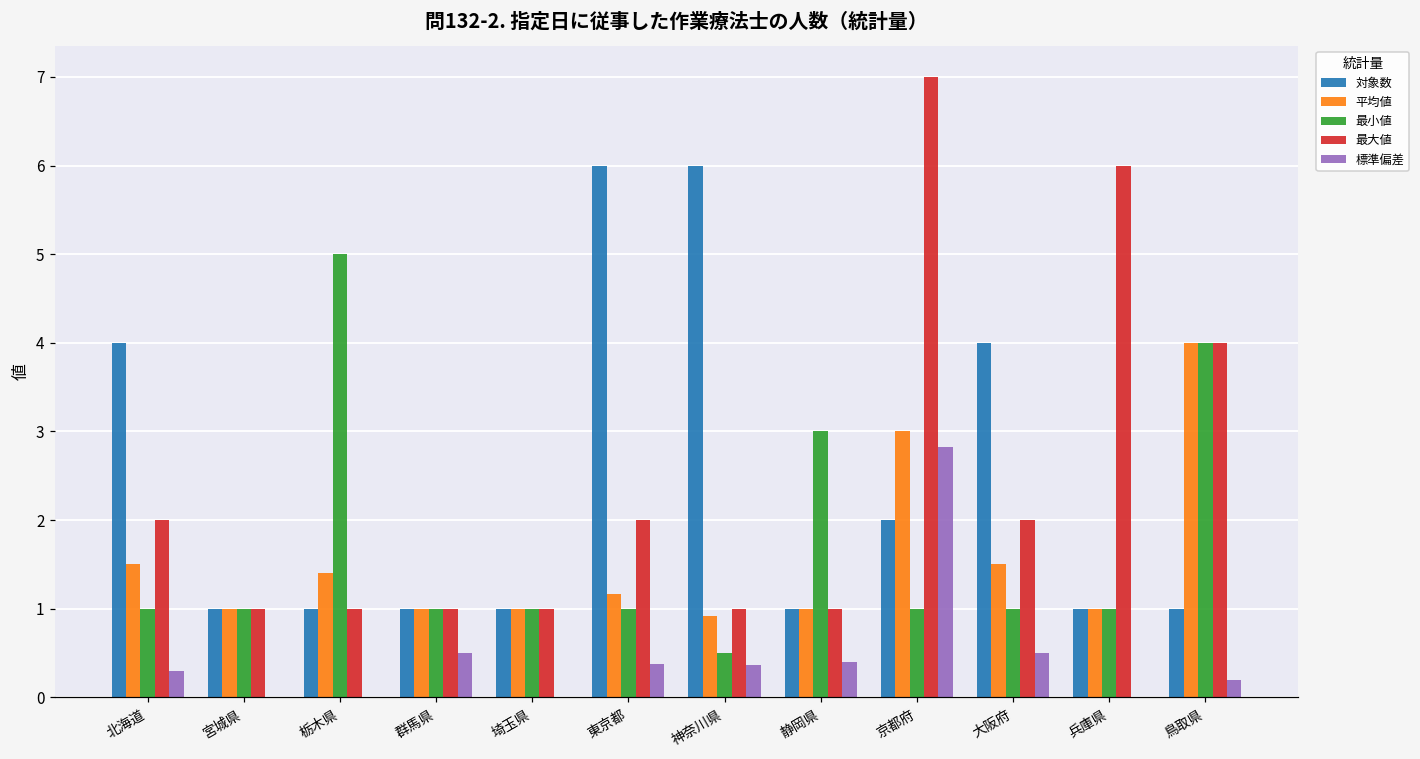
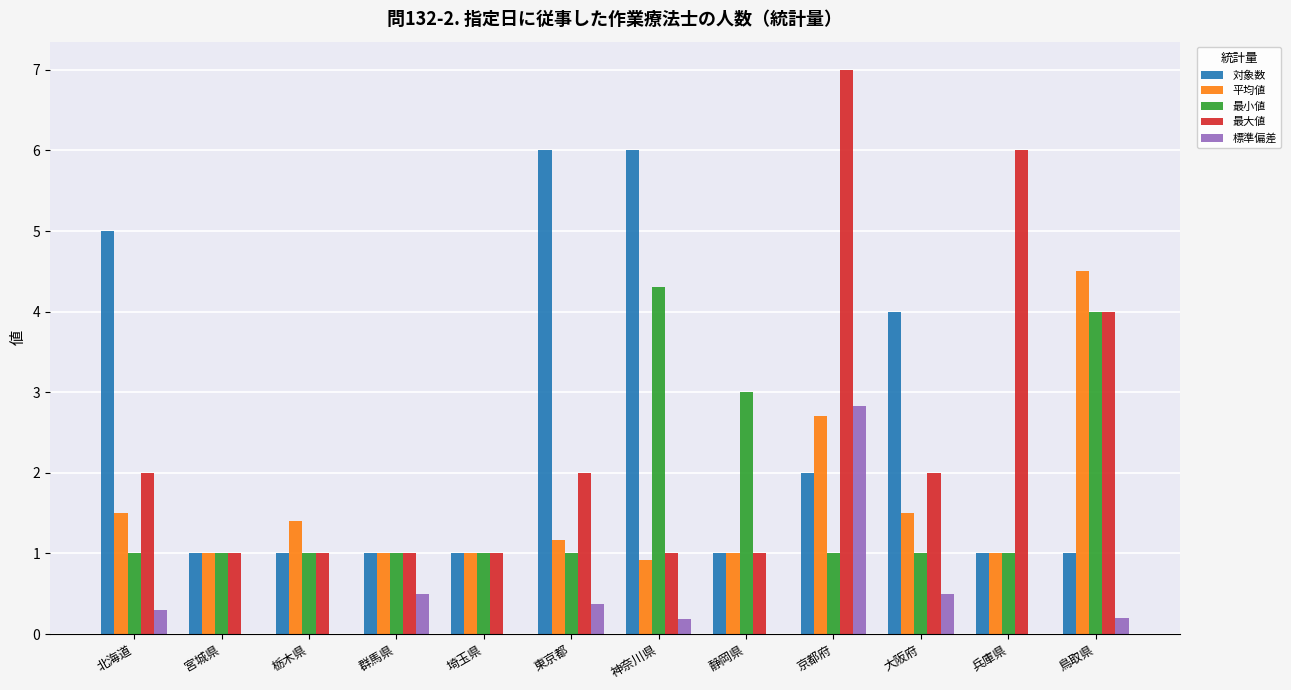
対象数, 北海道: 4 -> 5
最小値, 栃木県: 5 -> 1
最小値, 神奈川県: 0.5 -> 4.3
標準偏差, 神奈川県: 0.4 -> 0.2
標準偏差, 静岡県: 0.4 -> 0.0
平均値, 京都府: 3.0 -> 2.7
平均値, 鳥取県: 4.0 -> 4.5
